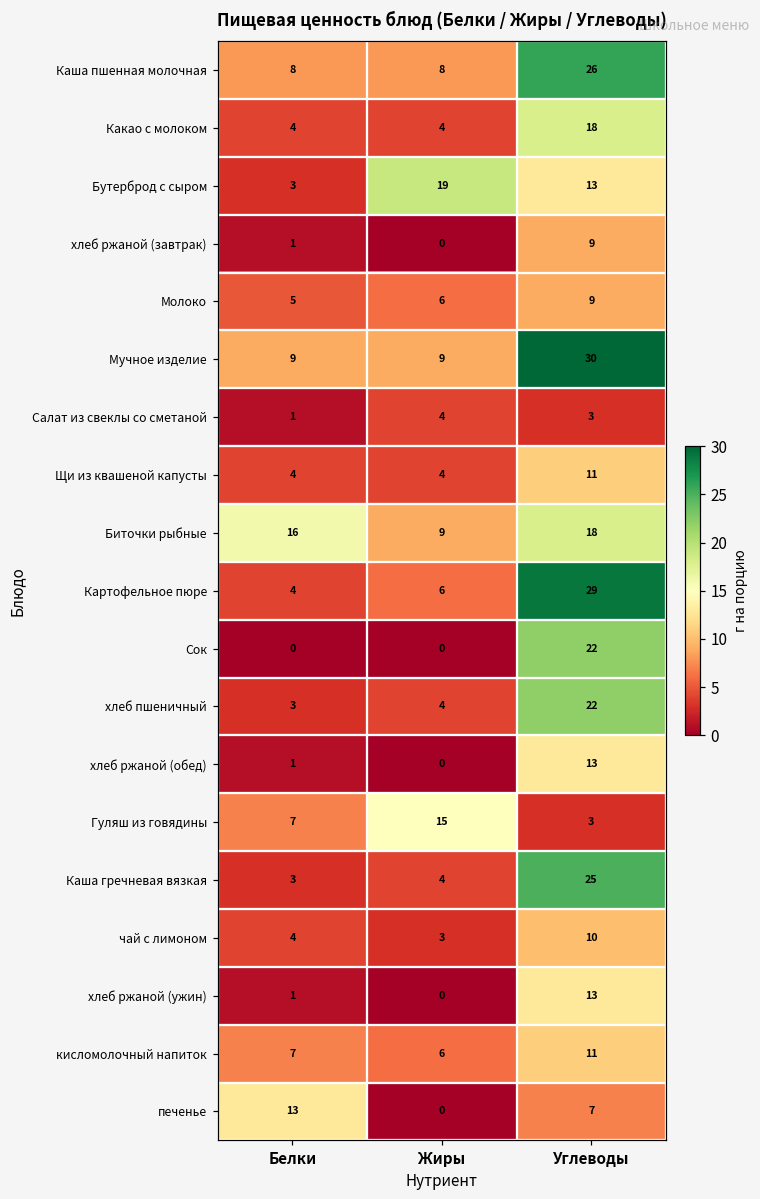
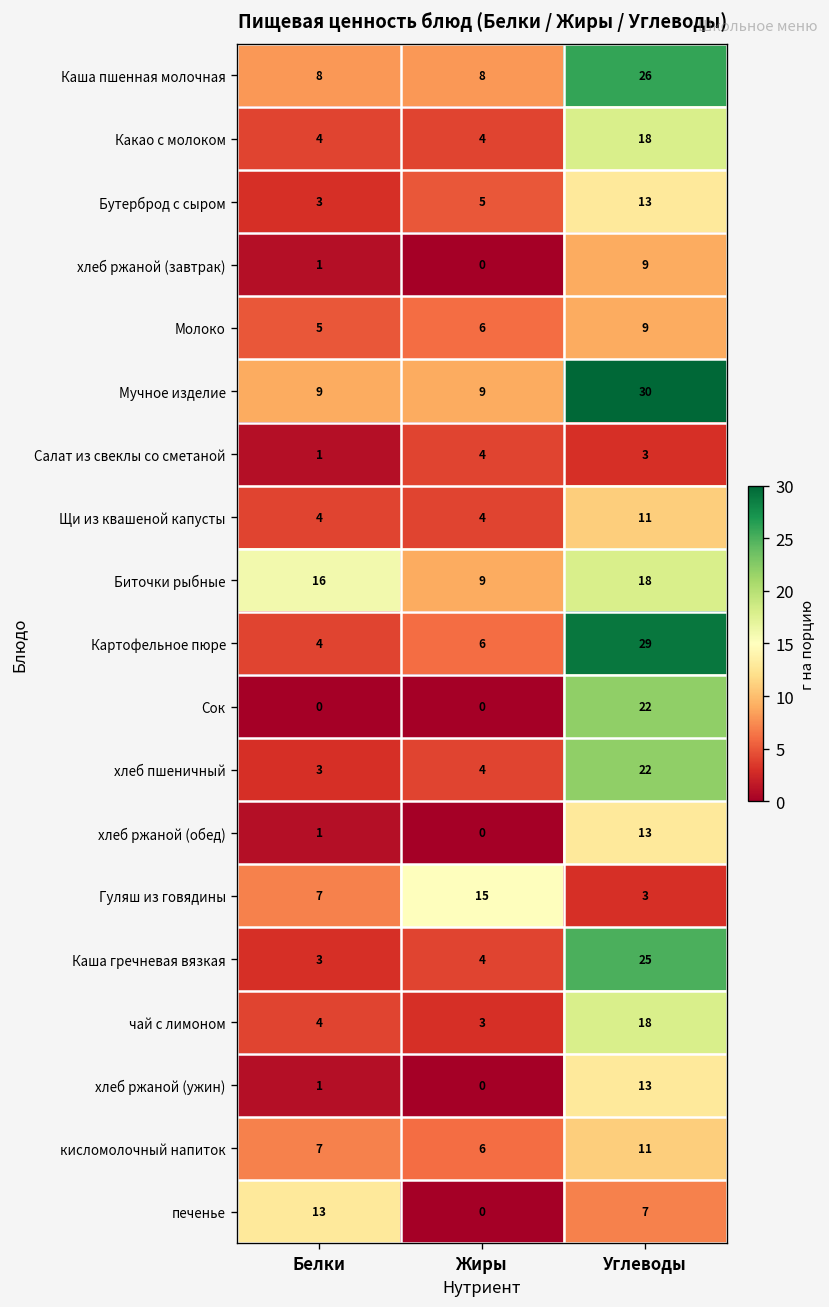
Бутерброд с сыром, Жиры: 19 -> 5
чай с лимоном, Углеводы: 10 -> 18
